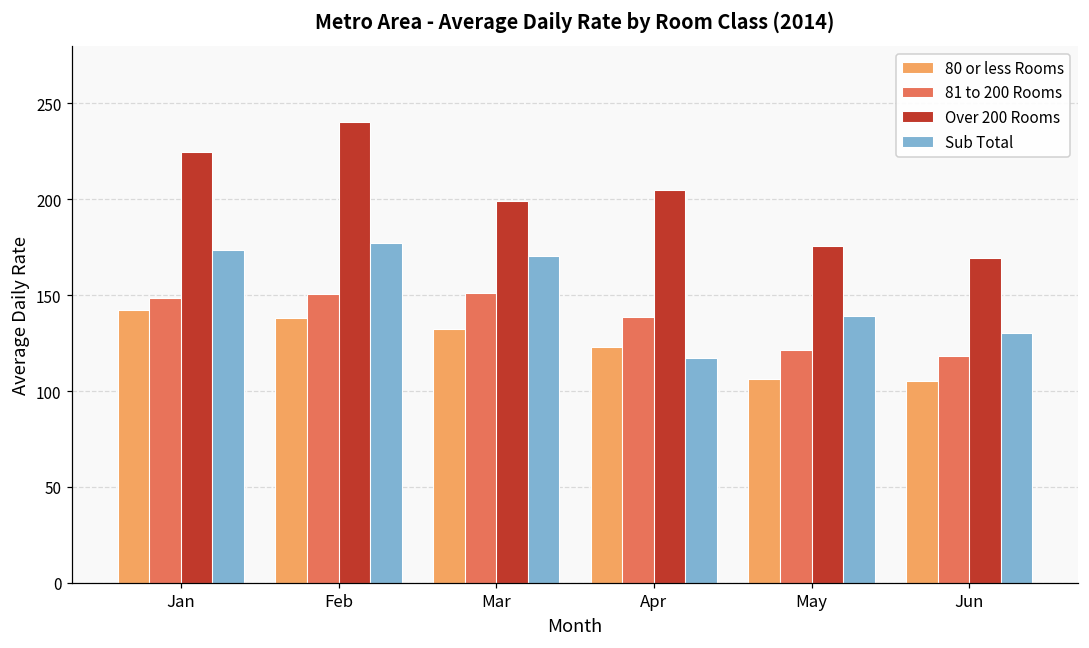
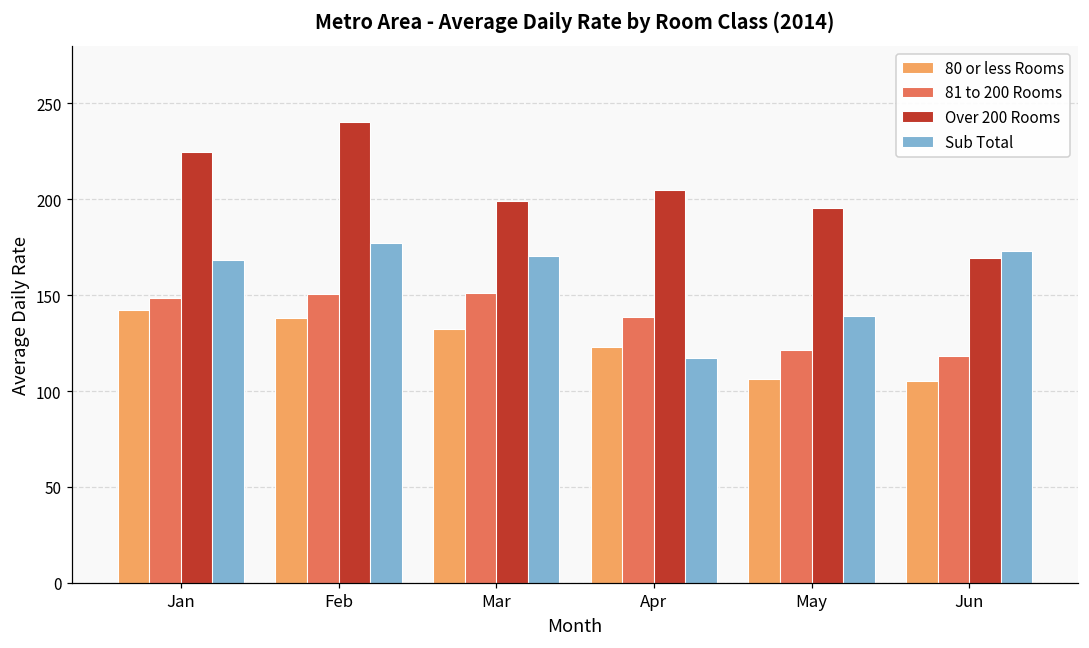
Sub Total, Jan: 173 -> 168
Over 200 Rooms, May: 176 -> 195
Sub Total, Jun: 130 -> 173
